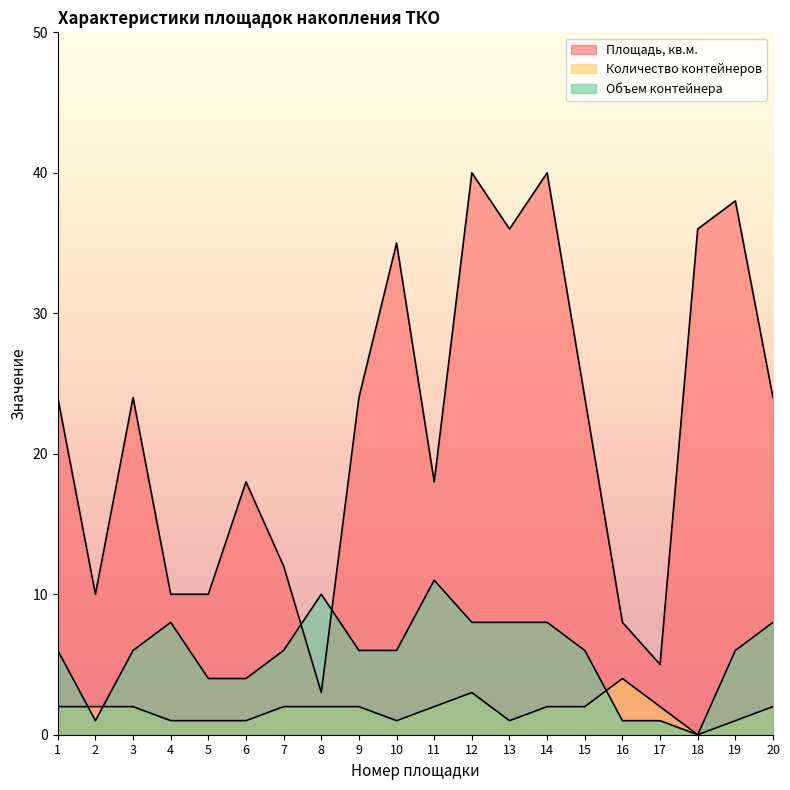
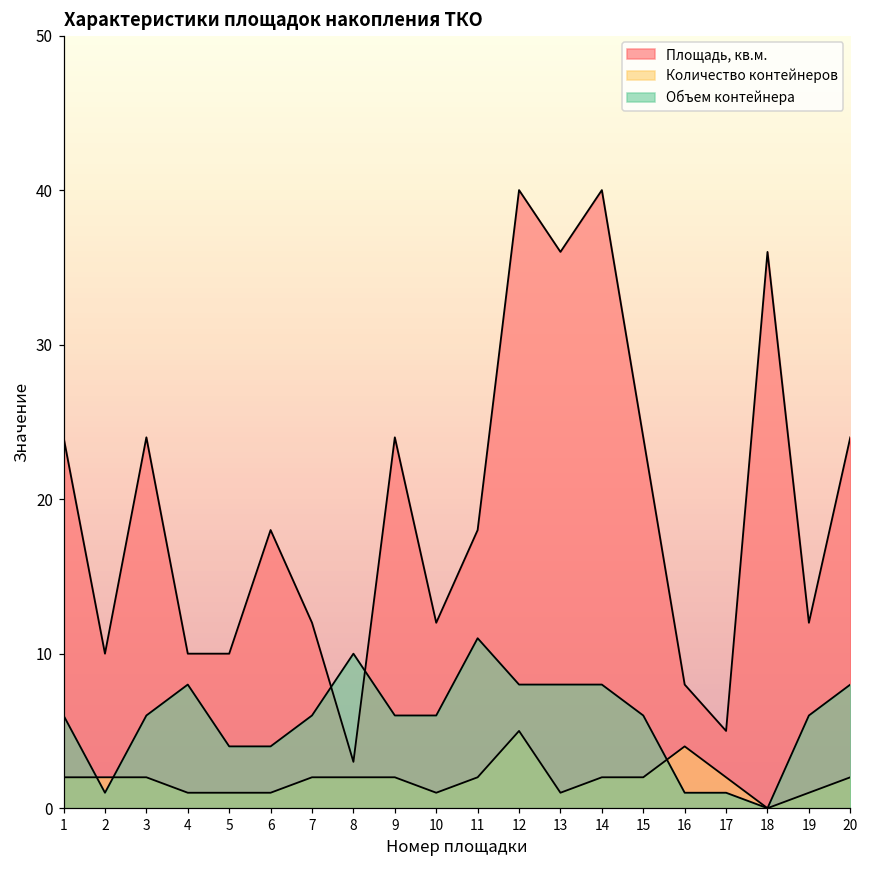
Площадь, кв.м., 10: 35 -> 12
Количество контейнеров, 12: 3 -> 5
Площадь, кв.м., 19: 38 -> 12
